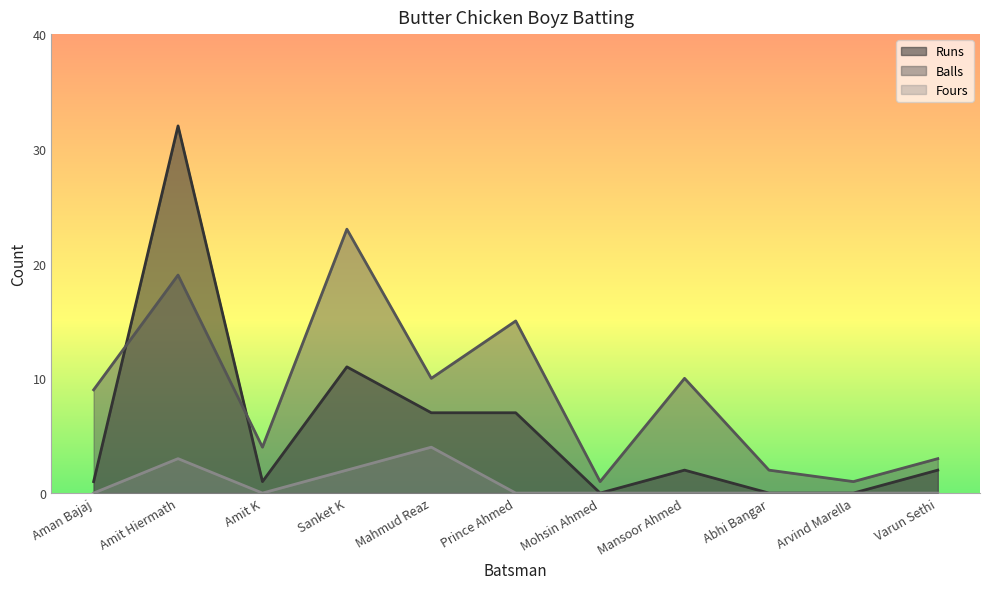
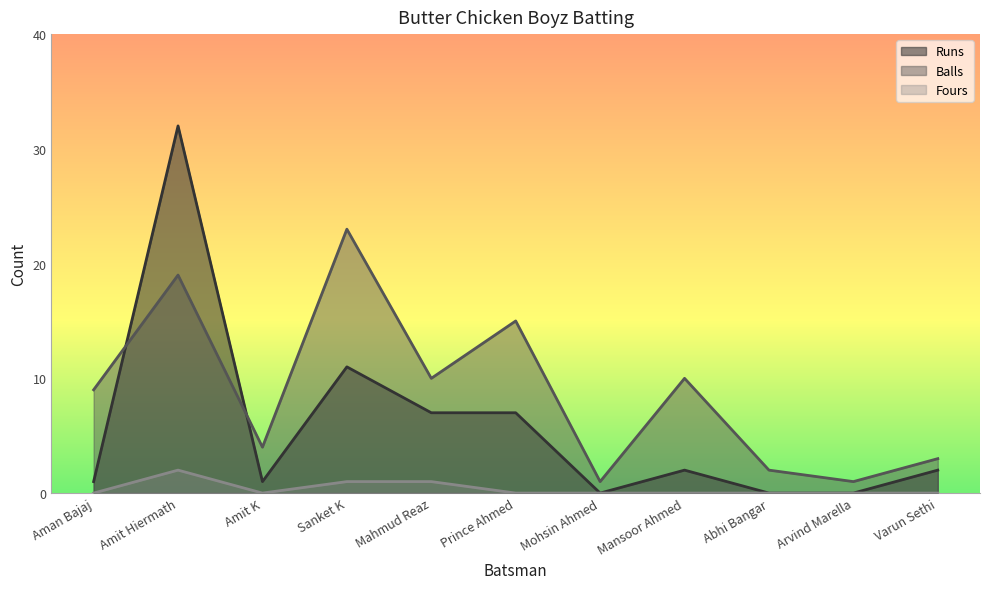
Fours, Amit Hiermath: 3 -> 2
Fours, Sanket K: 2 -> 1
Fours, Mahmud Reaz: 4 -> 1
